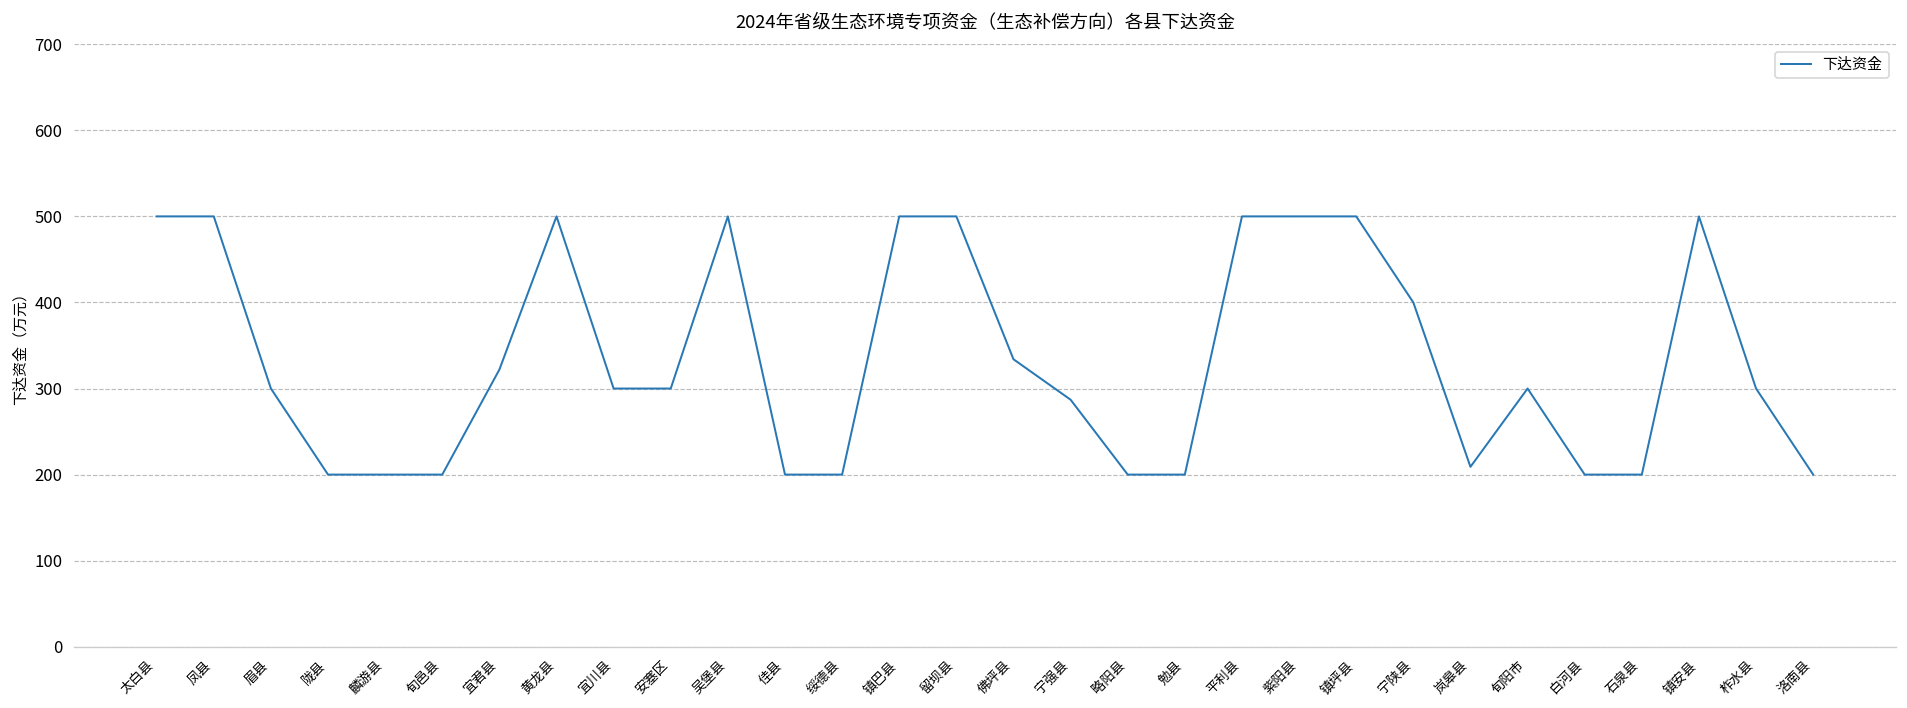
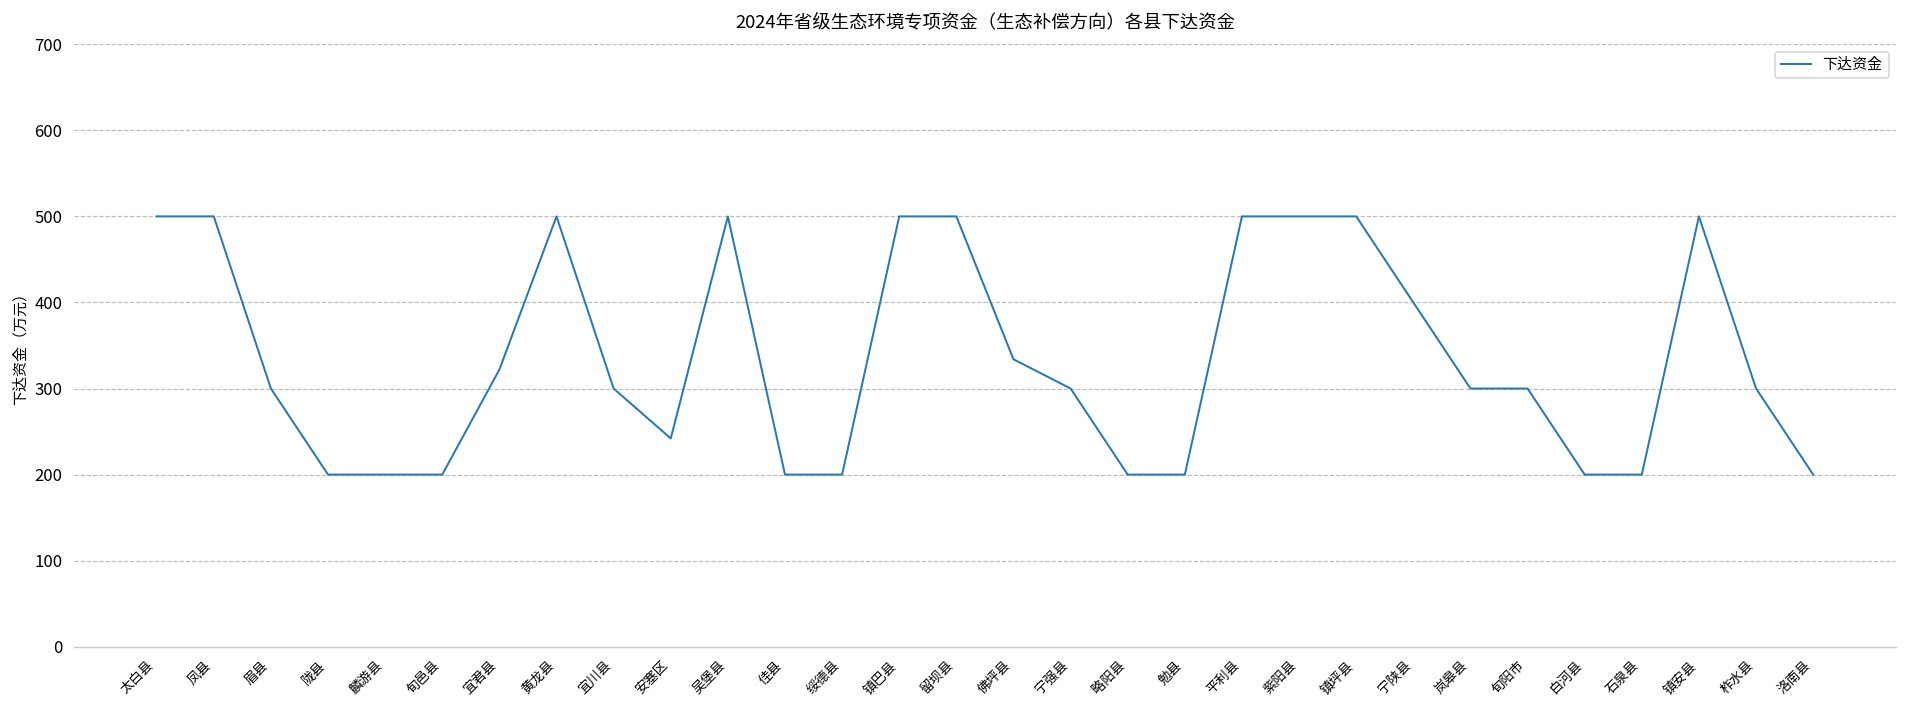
安塞区: 300 -> 240
宁强县: 290 -> 300
岚皋县: 210 -> 300
